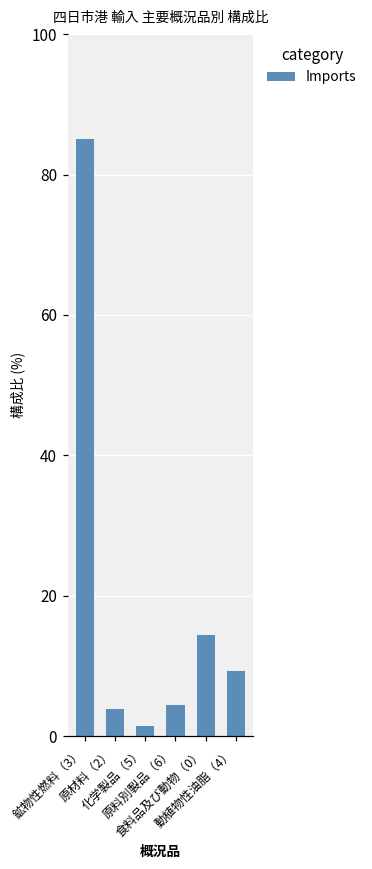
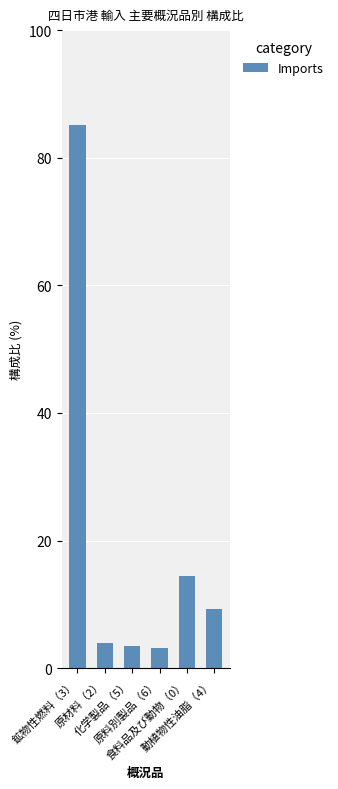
化学製品（5）: 1 -> 3
原料別製品（6）: 4 -> 3
